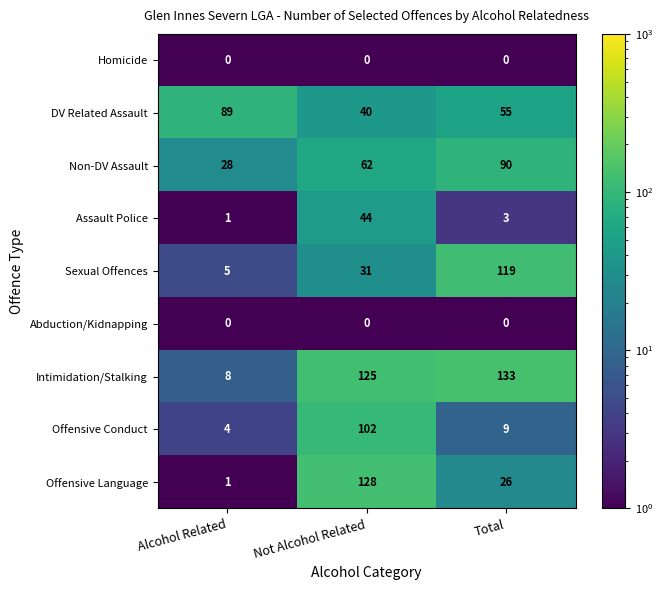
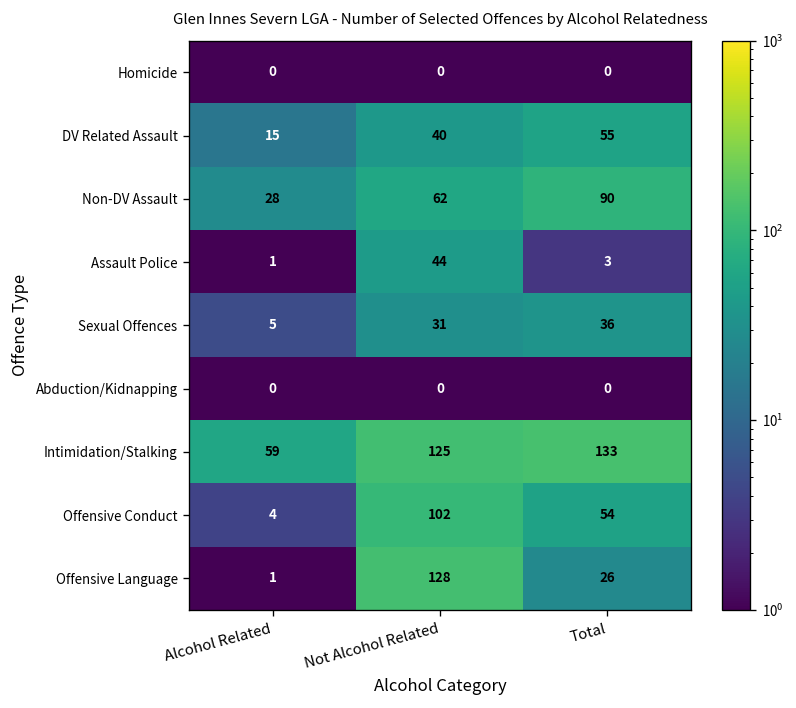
DV Related Assault, Alcohol Related: 89 -> 15
Sexual Offences, Total: 119 -> 36
Intimidation/Stalking, Alcohol Related: 8 -> 59
Offensive Conduct, Total: 9 -> 54
